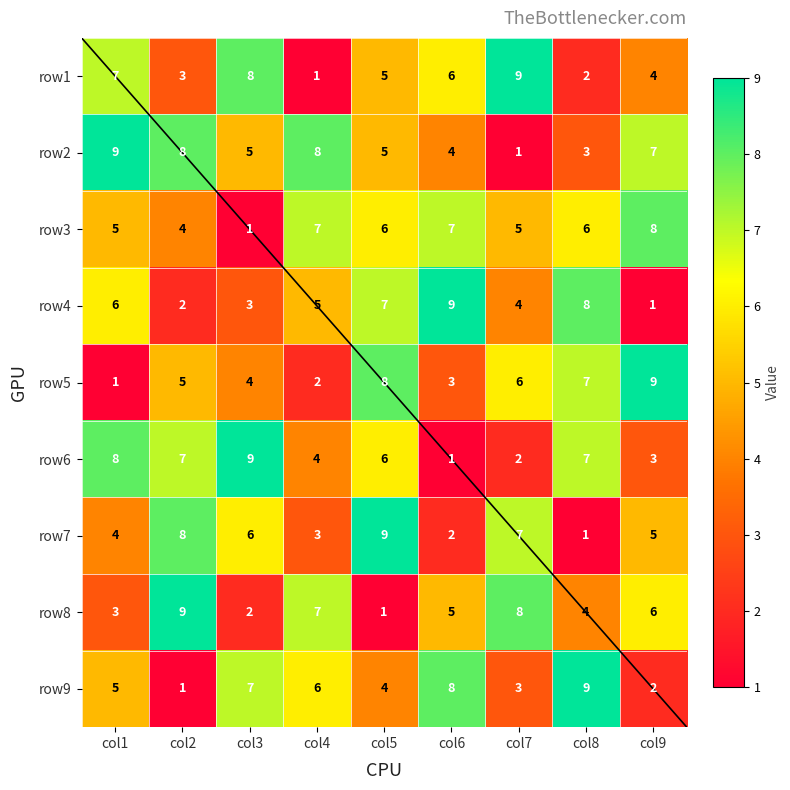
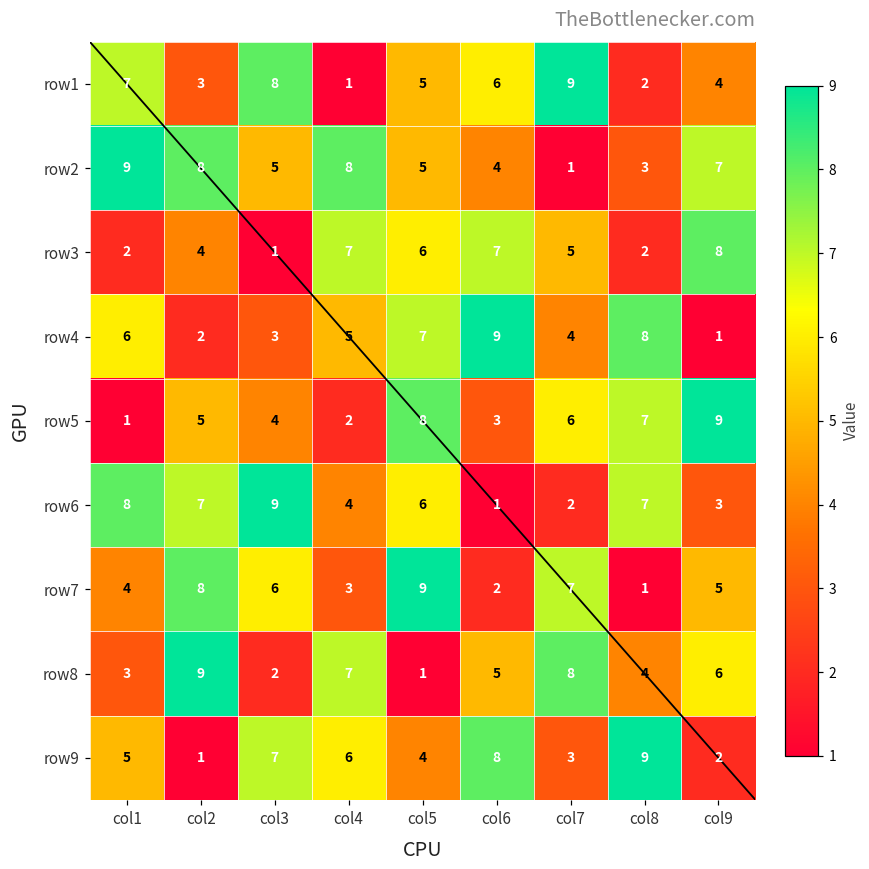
row3, col1: 5 -> 2
row3, col8: 6 -> 2
